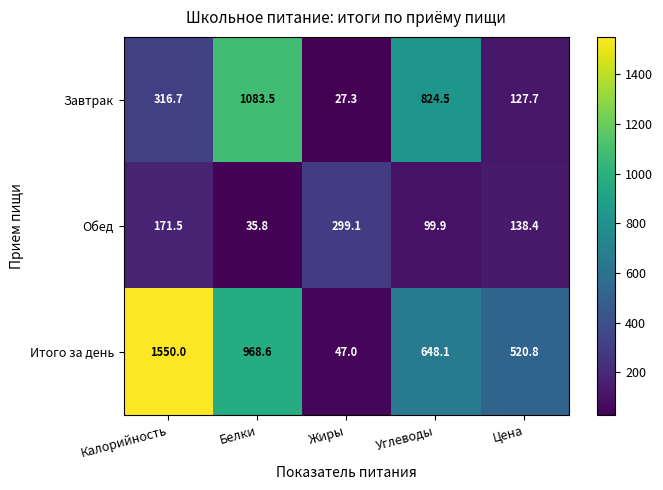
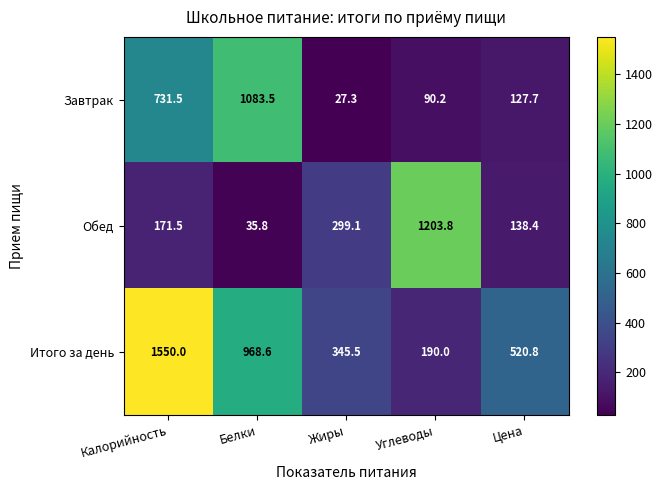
Завтрак, Калорийность: 316.7 -> 731.5
Завтрак, Углеводы: 824.5 -> 90.2
Обед, Углеводы: 99.9 -> 1203.8
Итого за день, Жиры: 47.0 -> 345.5
Итого за день, Углеводы: 648.1 -> 190.0
